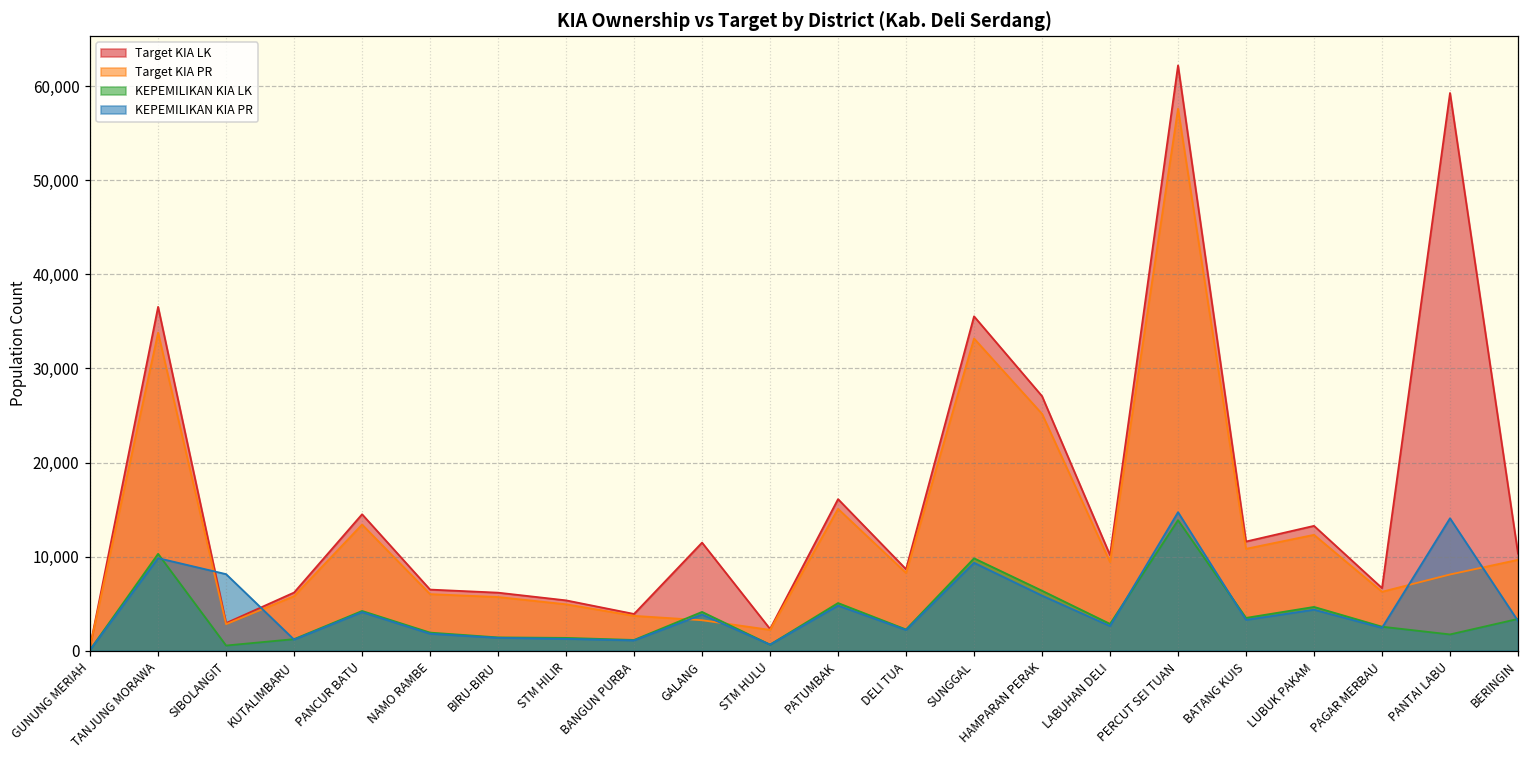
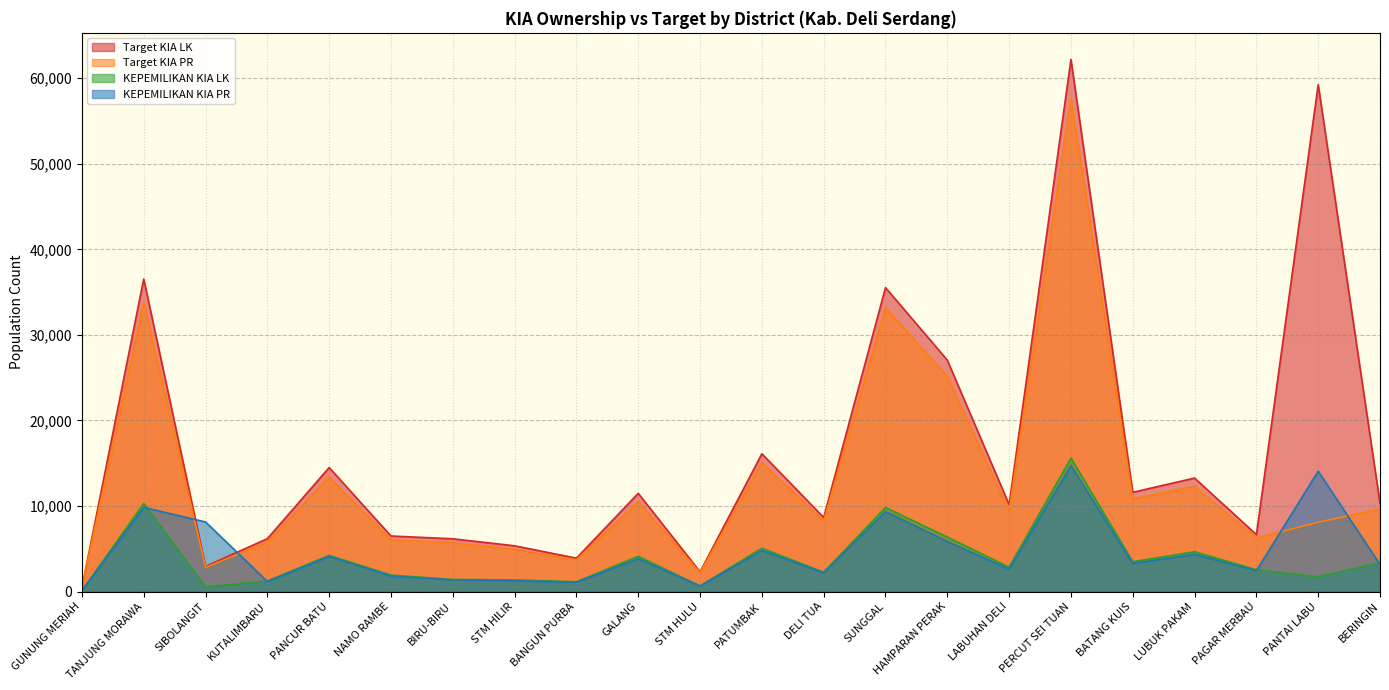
Target KIA PR, GALANG: 3,000 -> 11,000
KEPEMILIKAN KIA LK, PERCUT SEI TUAN: 14,000 -> 16,000
